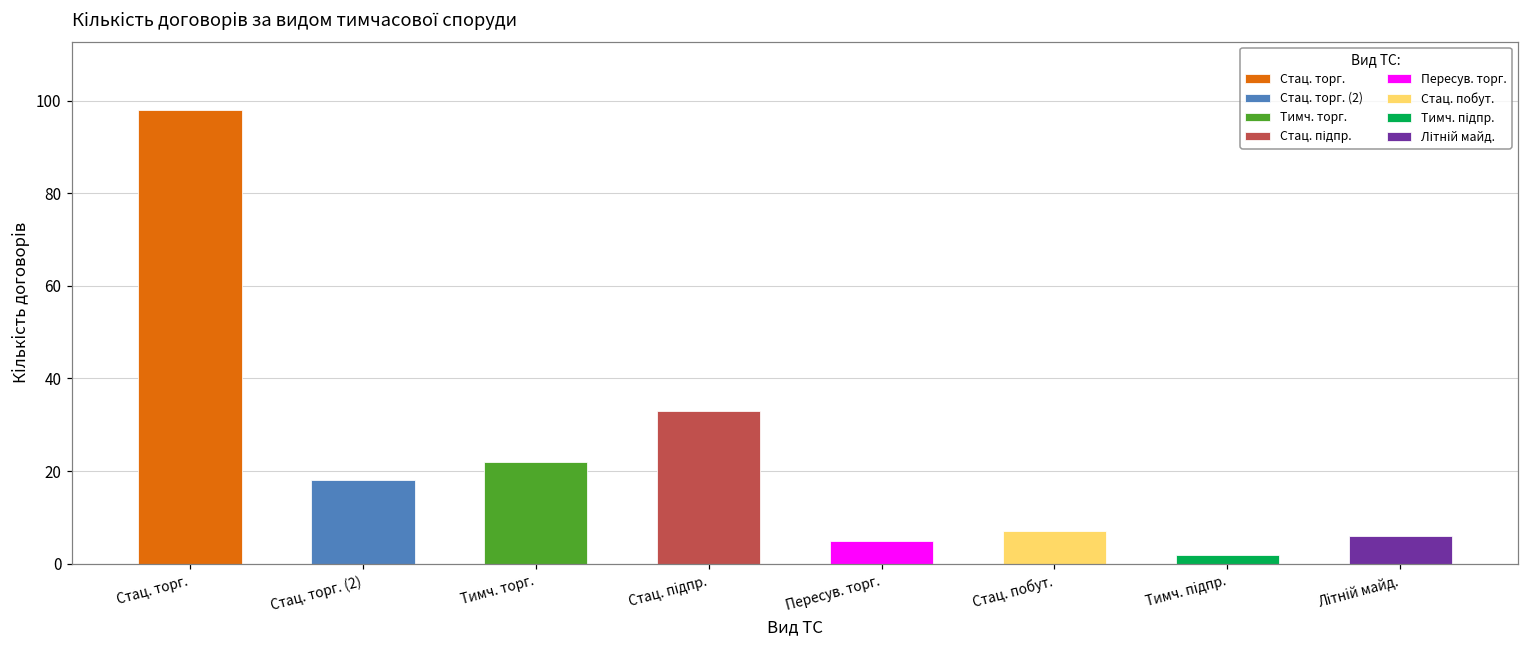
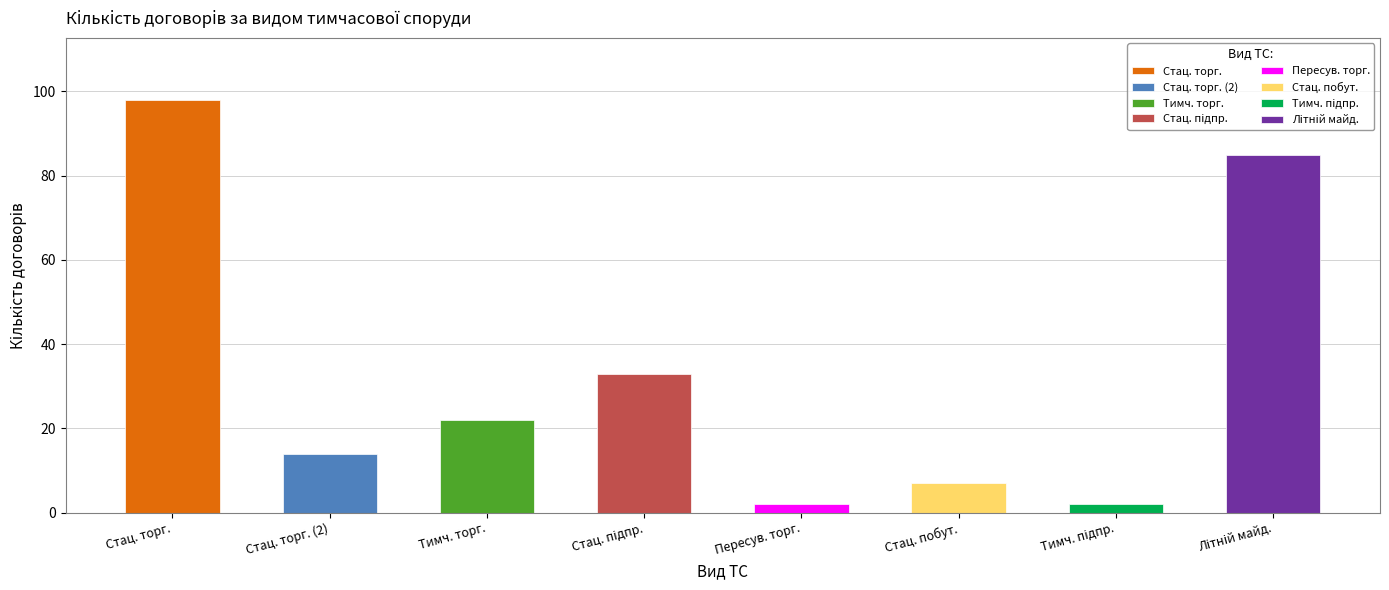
Стац. торг. (2): 18 -> 14
Пересув. торг.: 5 -> 2
Літній майд.: 6 -> 85
